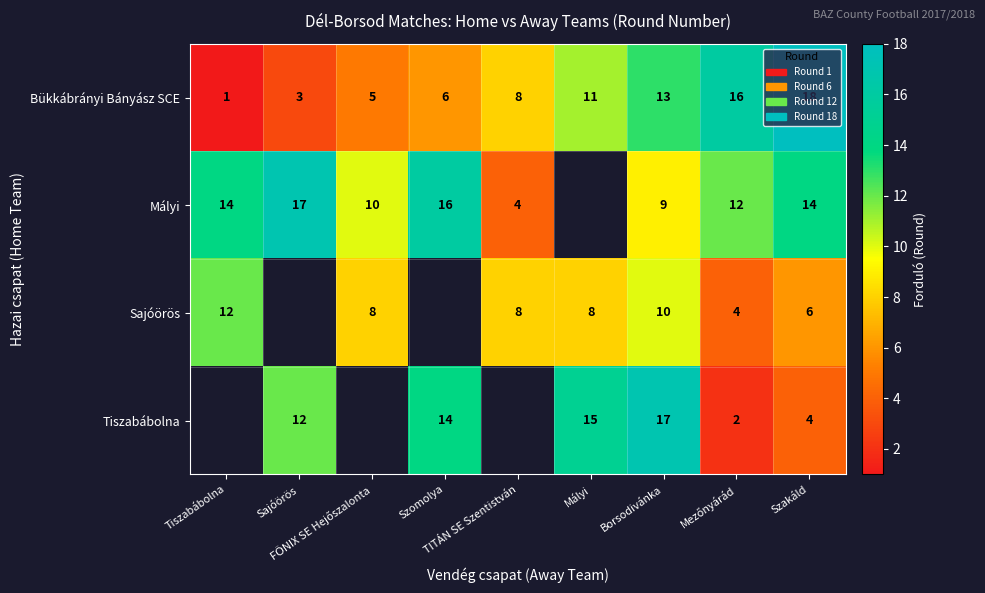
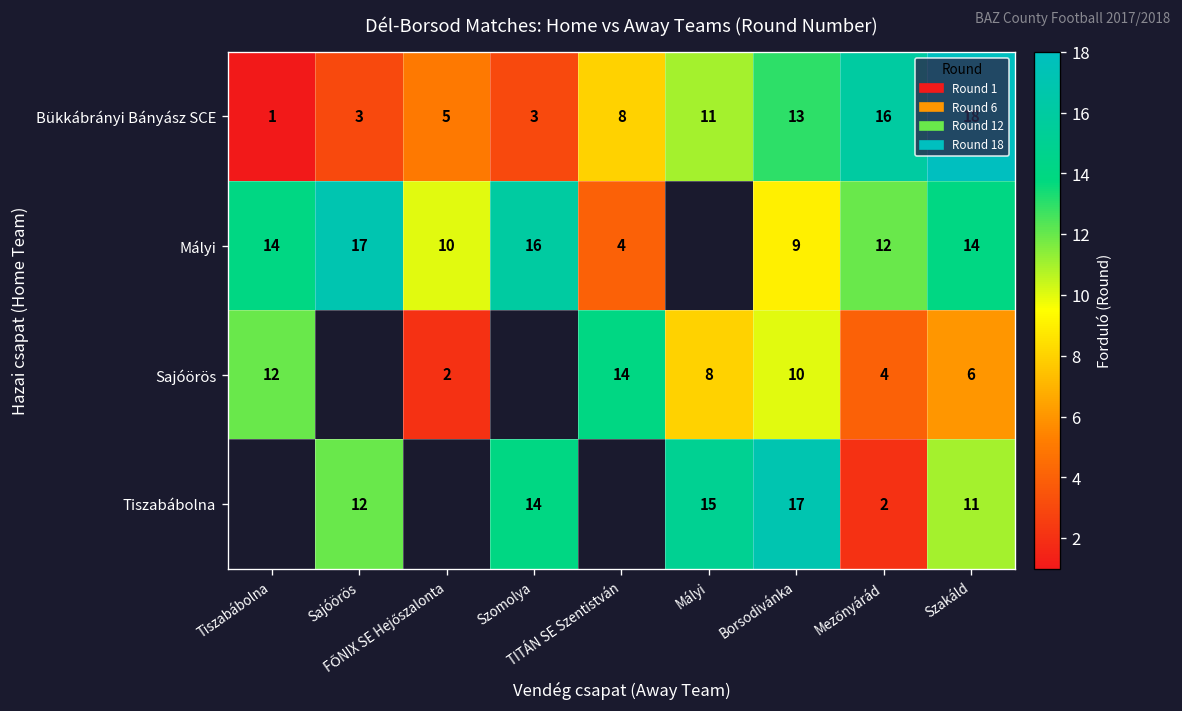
Bükkábrányi Bányász SCE, Szomolya: 6 -> 3
Sajóörös, FŐNIX SE Hejőszalonta: 8 -> 2
Sajóörös, TITÁN SE Szentistván: 8 -> 14
Tiszabábolna, Szakáld: 4 -> 11
